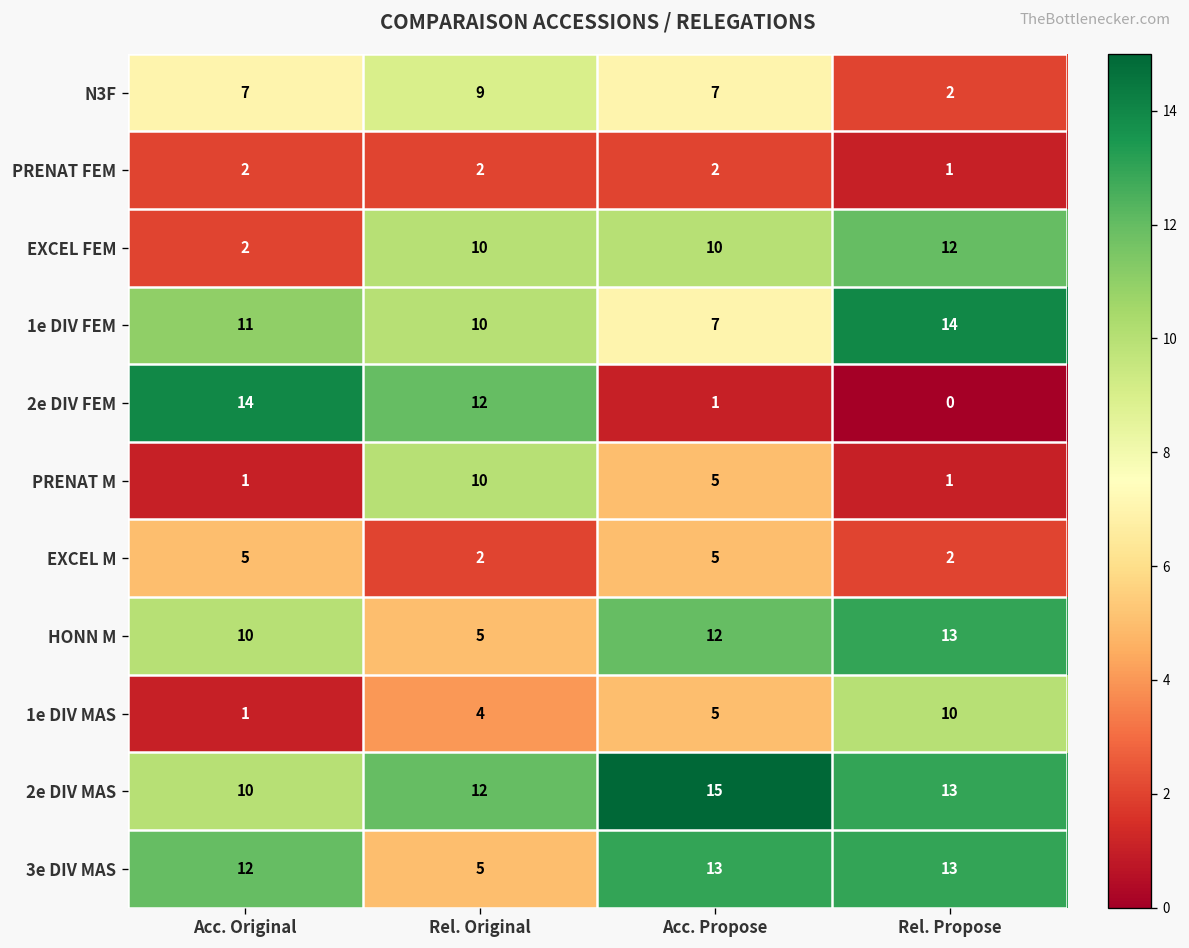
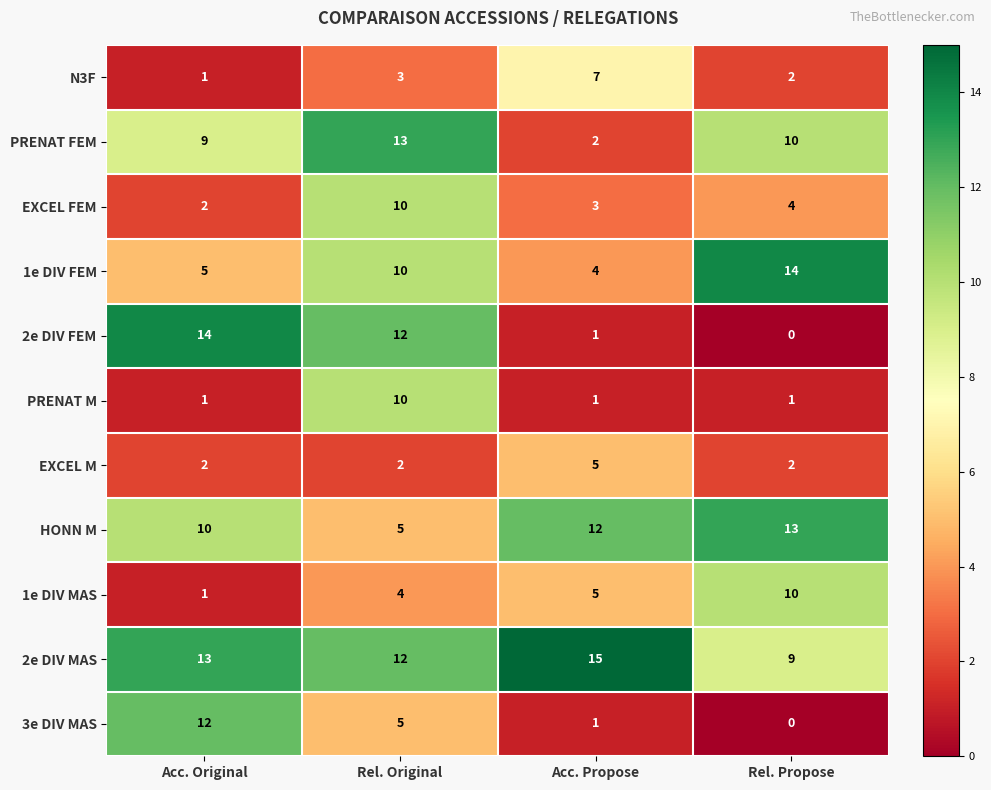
N3F, Acc. Original: 7 -> 1
N3F, Rel. Original: 9 -> 3
PRENAT FEM, Acc. Original: 2 -> 9
PRENAT FEM, Rel. Original: 2 -> 13
PRENAT FEM, Rel. Propose: 1 -> 10
EXCEL FEM, Acc. Propose: 10 -> 3
EXCEL FEM, Rel. Propose: 12 -> 4
1e DIV FEM, Acc. Original: 11 -> 5
1e DIV FEM, Acc. Propose: 7 -> 4
PRENAT M, Acc. Propose: 5 -> 1
EXCEL M, Acc. Original: 5 -> 2
2e DIV MAS, Acc. Original: 10 -> 13
2e DIV MAS, Rel. Propose: 13 -> 9
3e DIV MAS, Acc. Propose: 13 -> 1
3e DIV MAS, Rel. Propose: 13 -> 0
